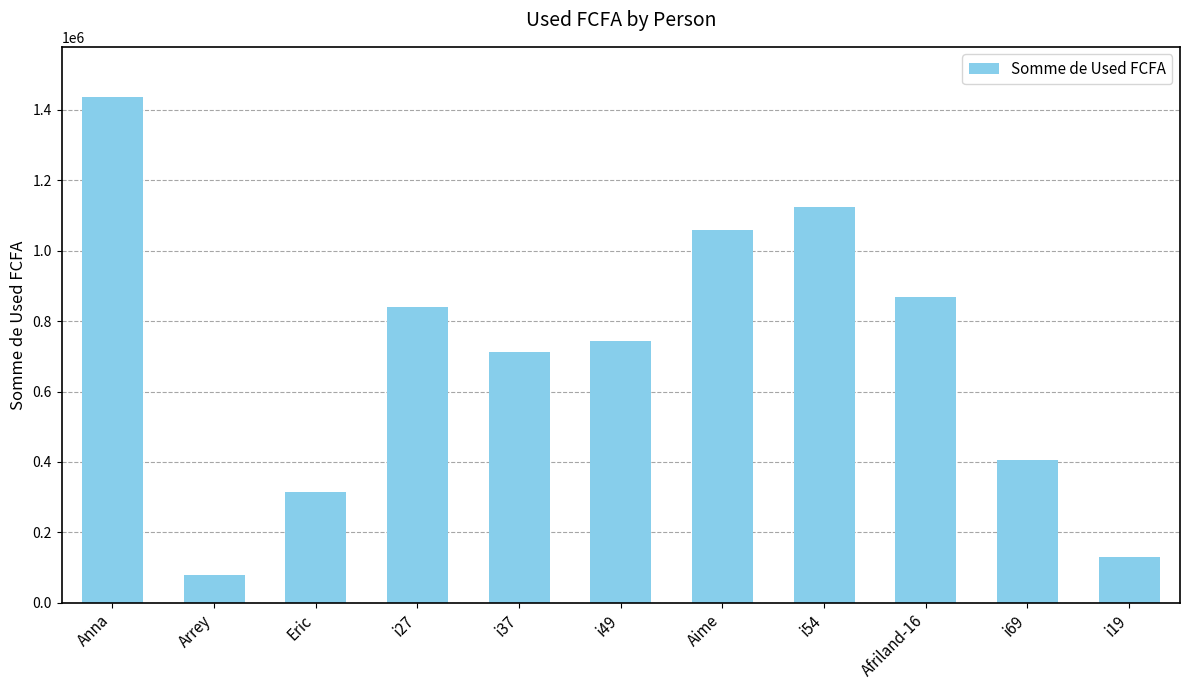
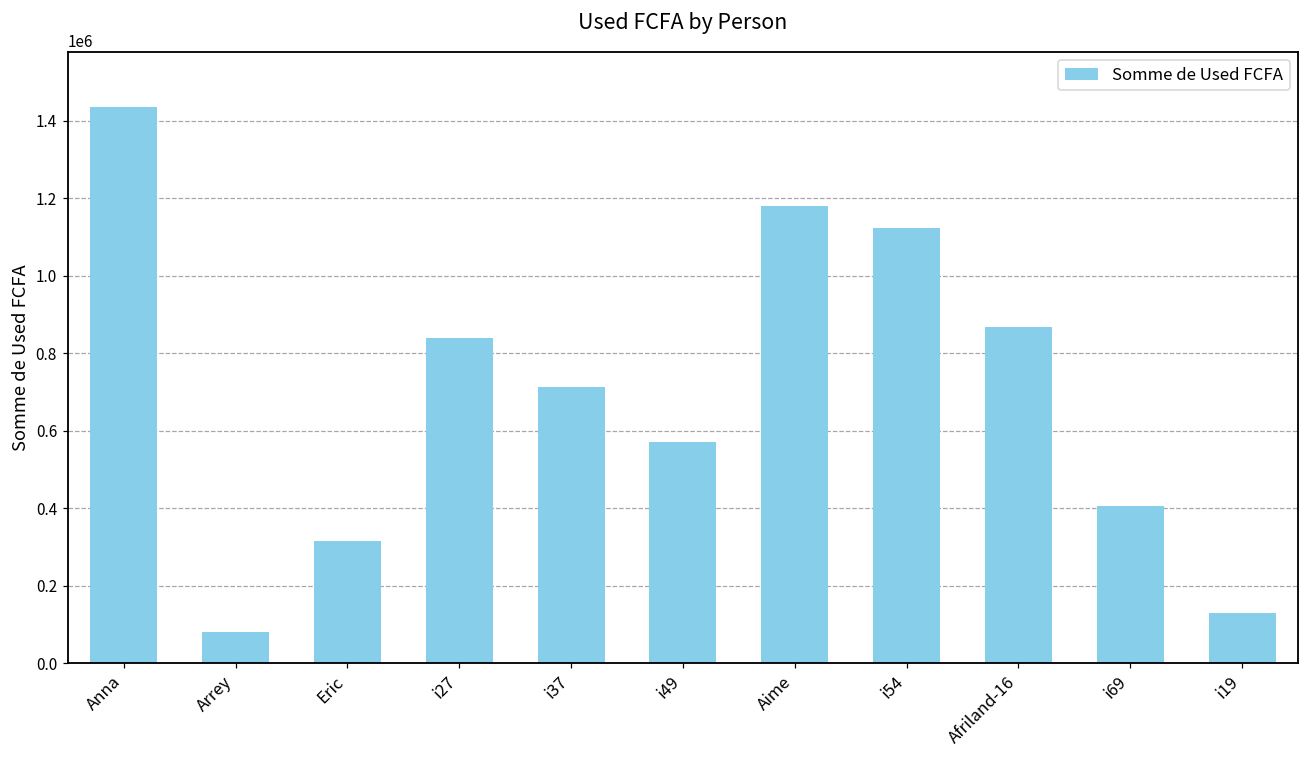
i49: 740000 -> 570000
Aime: 1060000 -> 1180000
